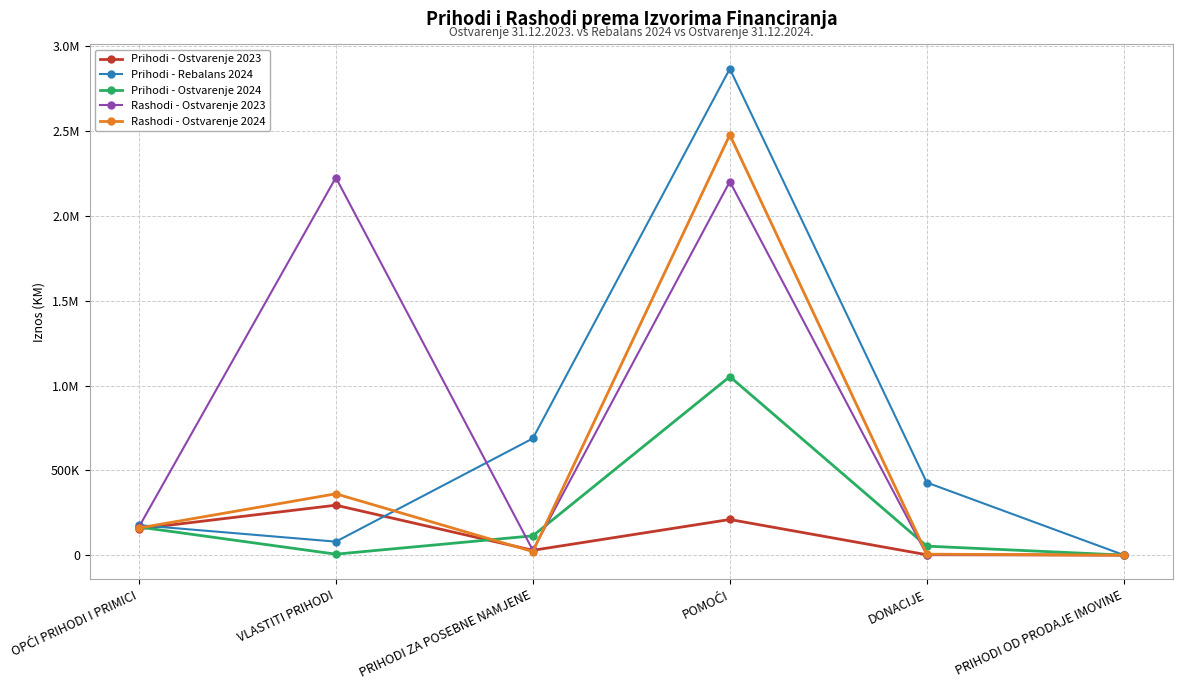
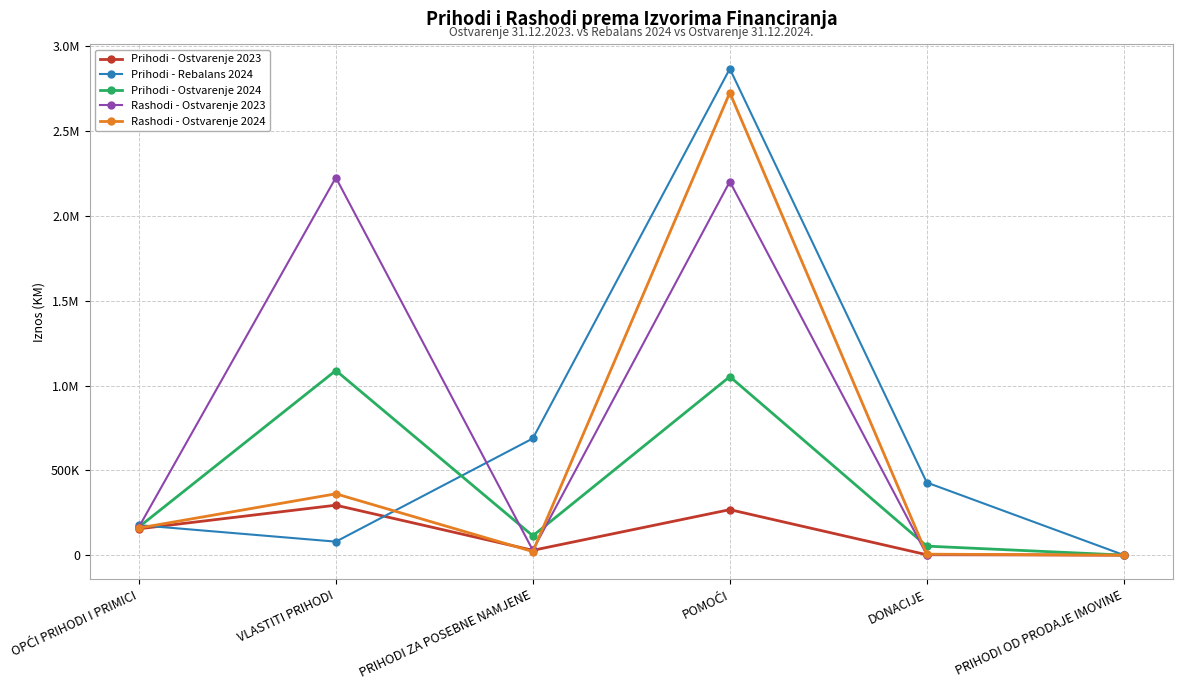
Prihodi - Ostvarenje 2024, VLASTITI PRIHODI: 10000 -> 1090000
Prihodi - Ostvarenje 2023, POMOĆI: 210000 -> 270000
Rashodi - Ostvarenje 2024, POMOĆI: 2480000 -> 2730000
